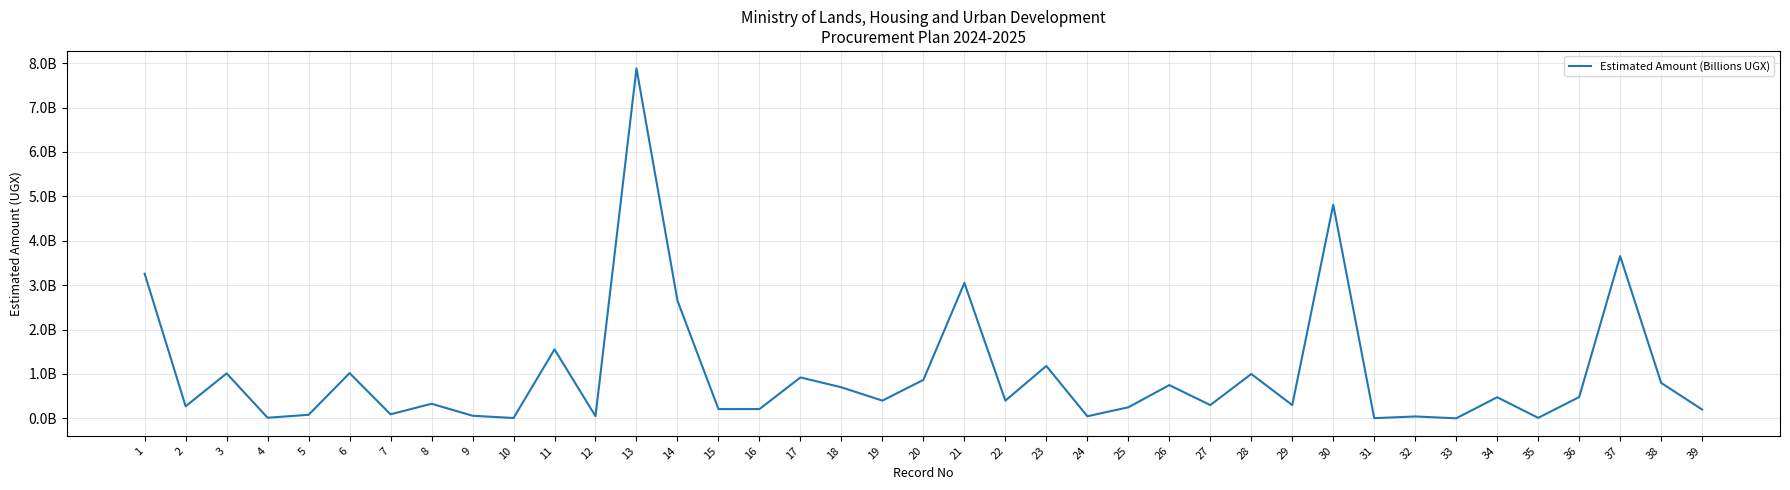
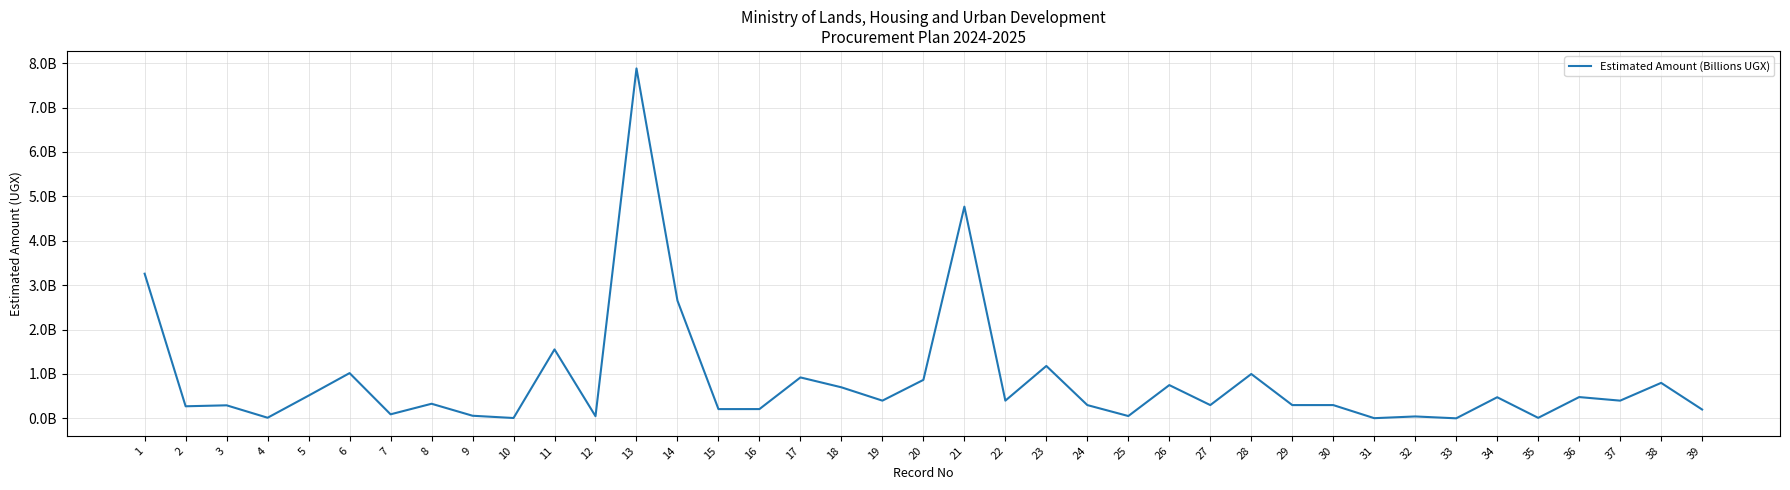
3: 1000000000 -> 300000000
5: 100000000 -> 500000000
21: 3100000000 -> 4800000000
24: 0 -> 300000000
25: 300000000 -> 100000000
30: 4800000000 -> 300000000
37: 3700000000 -> 400000000
